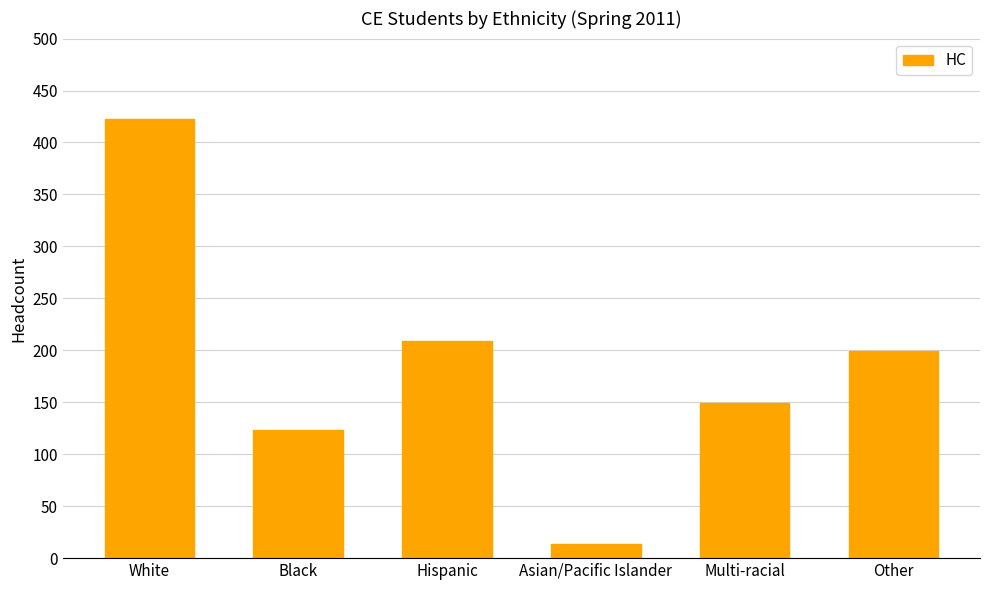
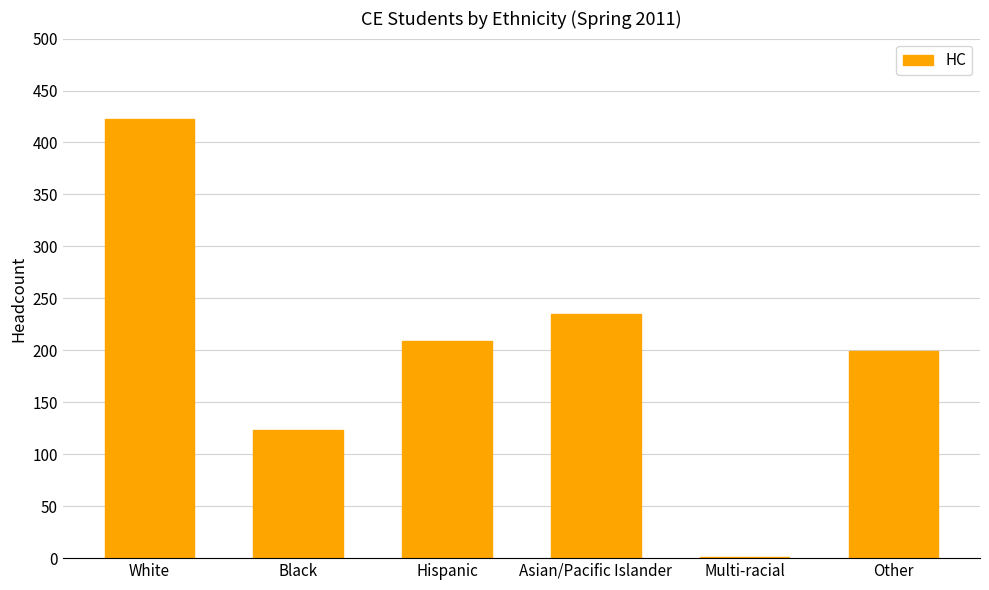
Asian/Pacific Islander: 14 -> 235
Multi-racial: 149 -> 1
